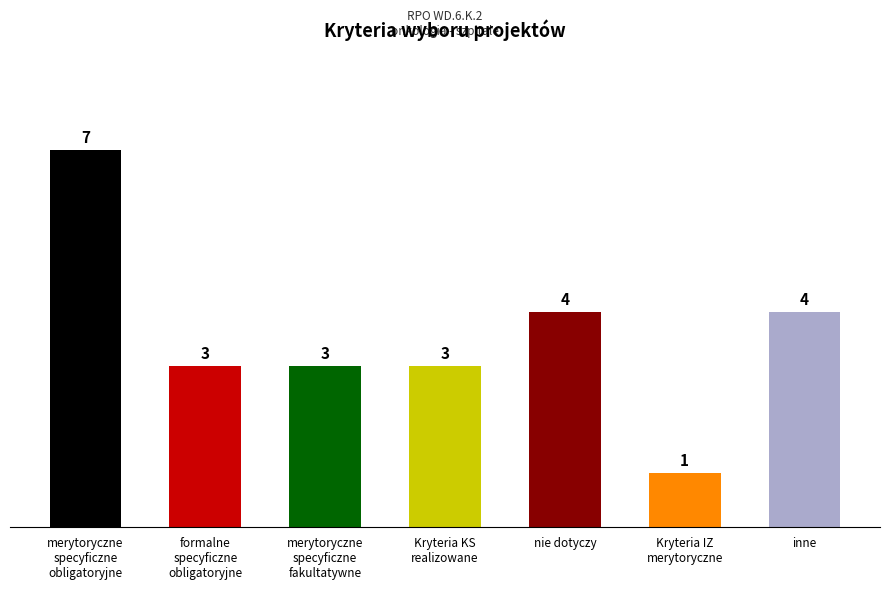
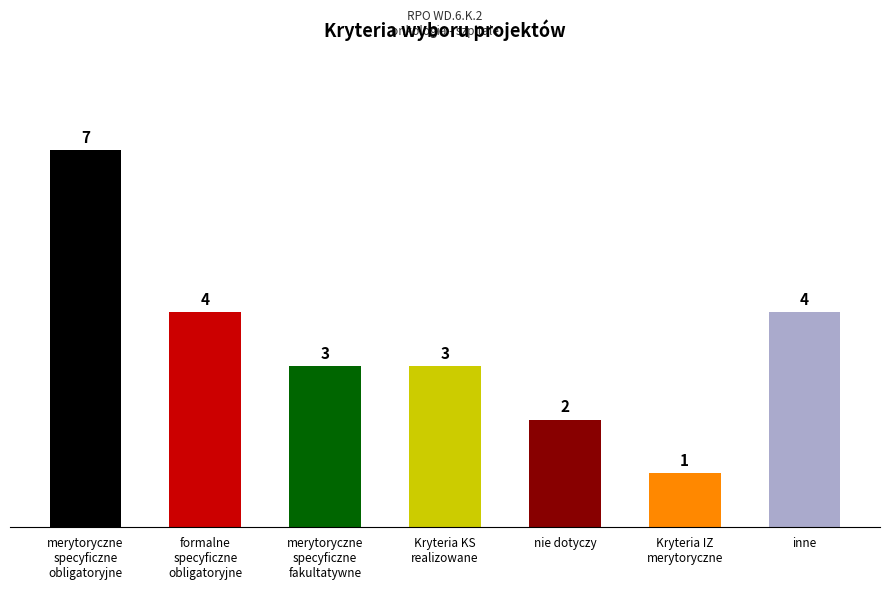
formalne specyficzne obligatoryjne: 3 -> 4
nie dotyczy: 4 -> 2
